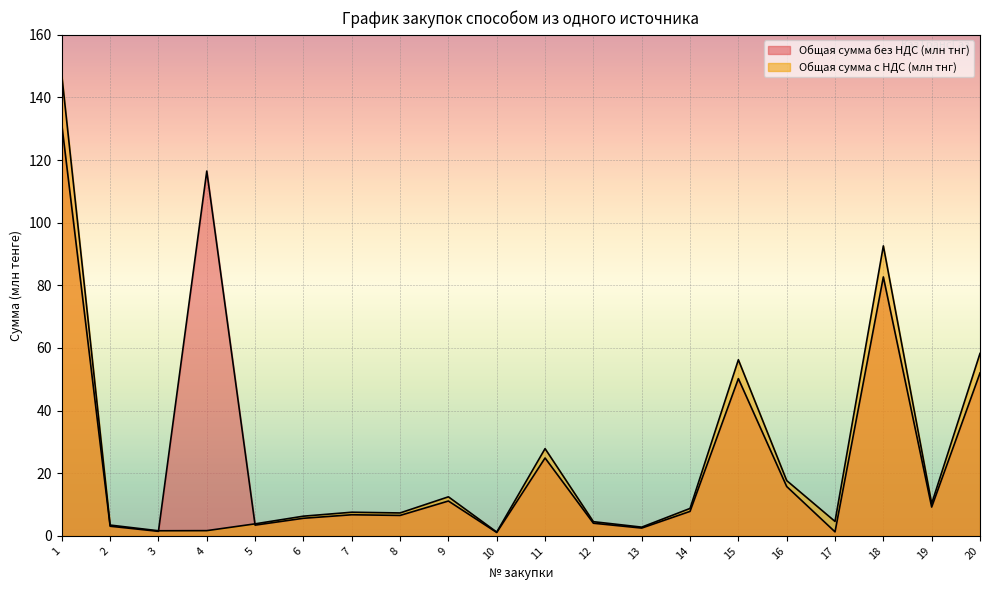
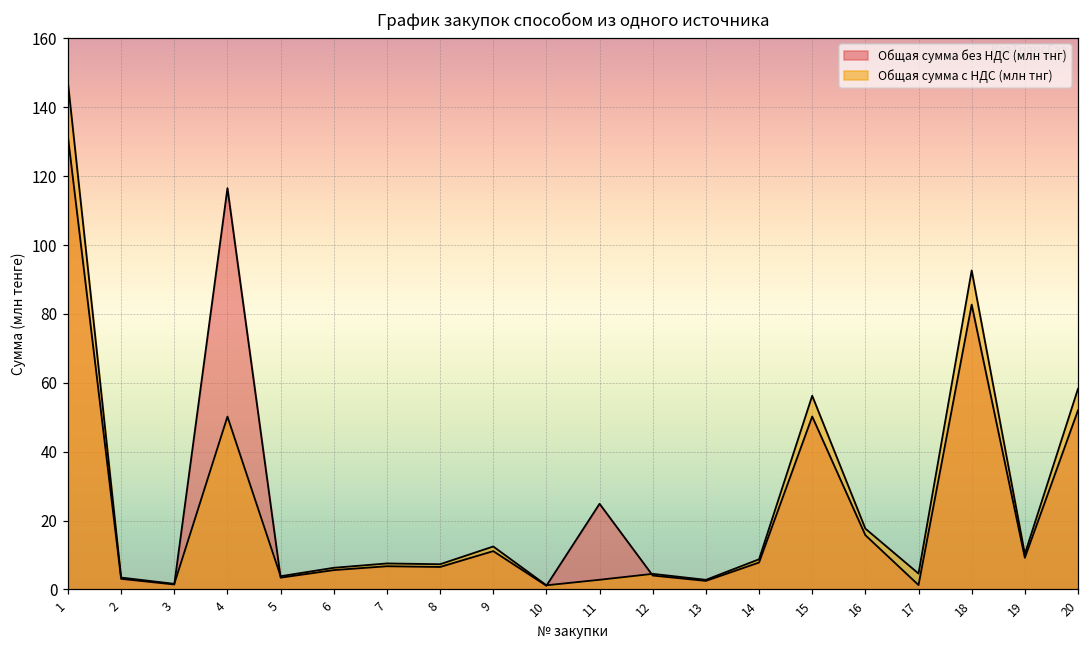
Общая сумма с НДС (млн тнг), 4: 2 -> 50
Общая сумма с НДС (млн тнг), 11: 28 -> 3
